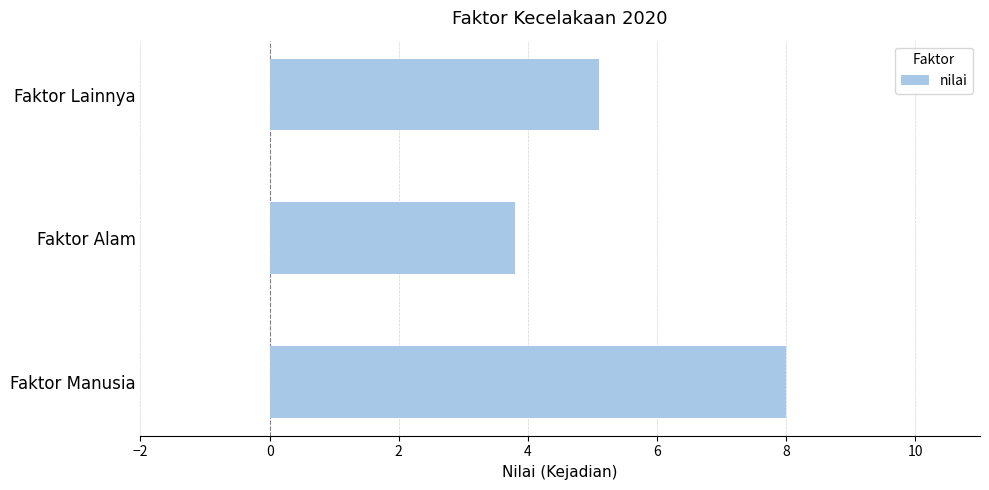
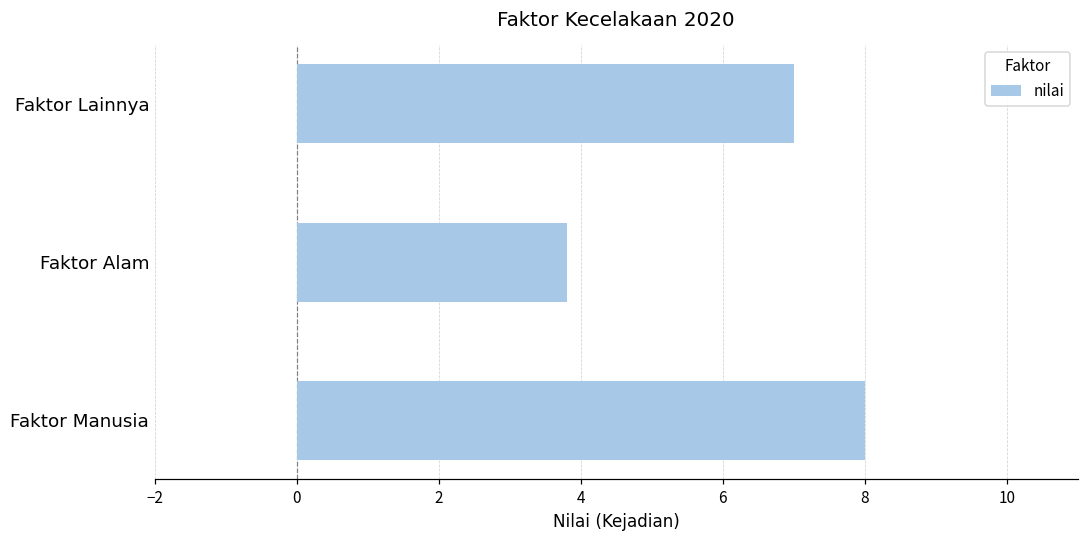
Faktor Lainnya: 5.1 -> 7.0
